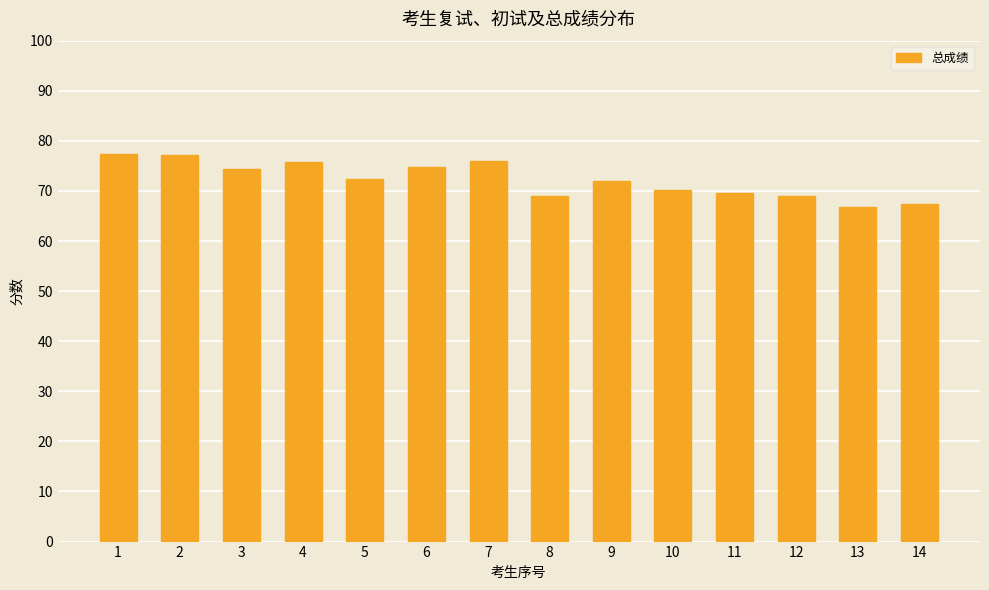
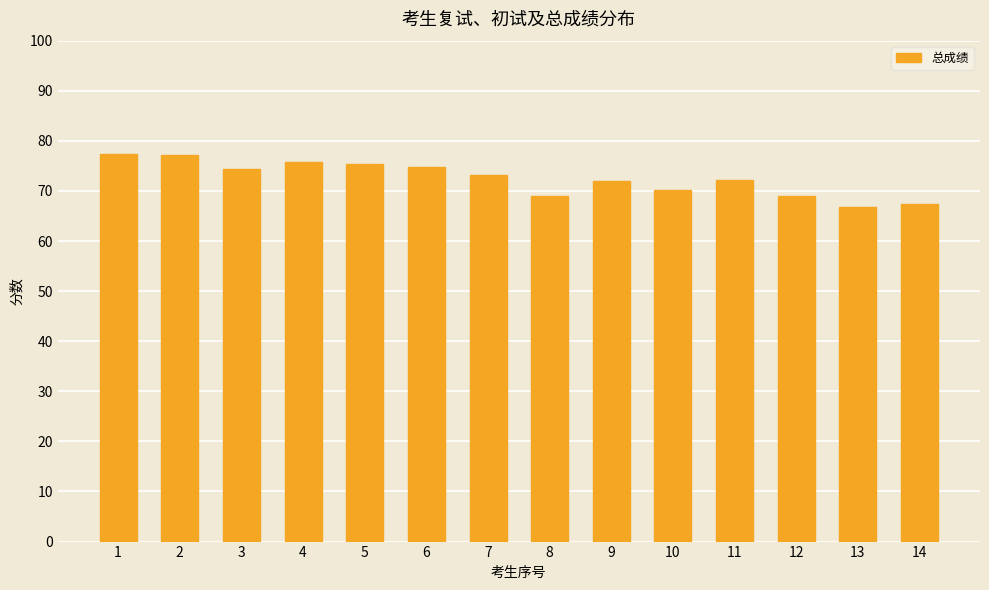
5: 72 -> 75
7: 76 -> 73
11: 70 -> 72
